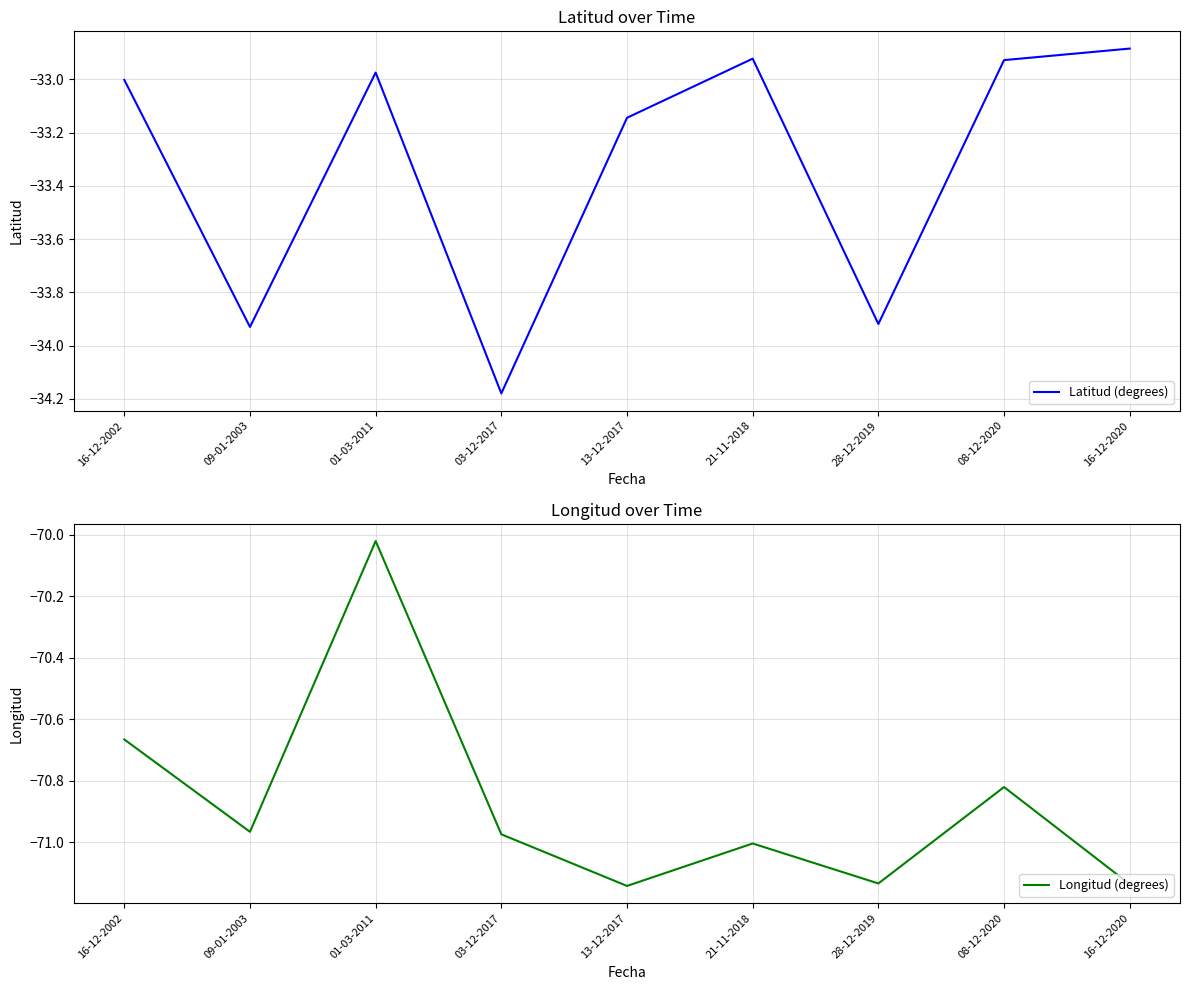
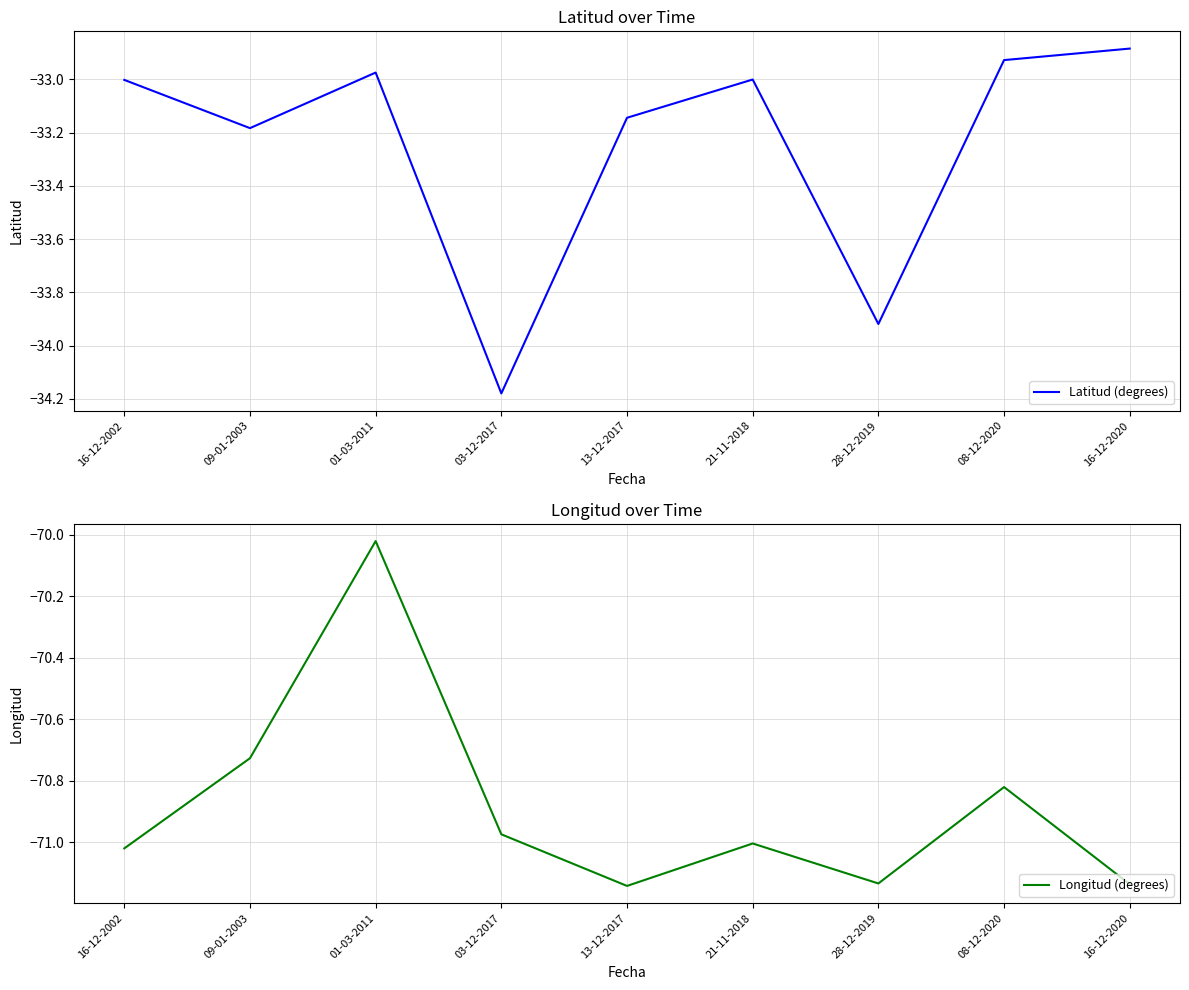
Latitud over Time, 09-01-2003: -33.93 -> -33.18
Latitud over Time, 21-11-2018: -32.92 -> -33.00
Longitud over Time, 16-12-2002: -70.67 -> -71.02
Longitud over Time, 09-01-2003: -70.97 -> -70.73
